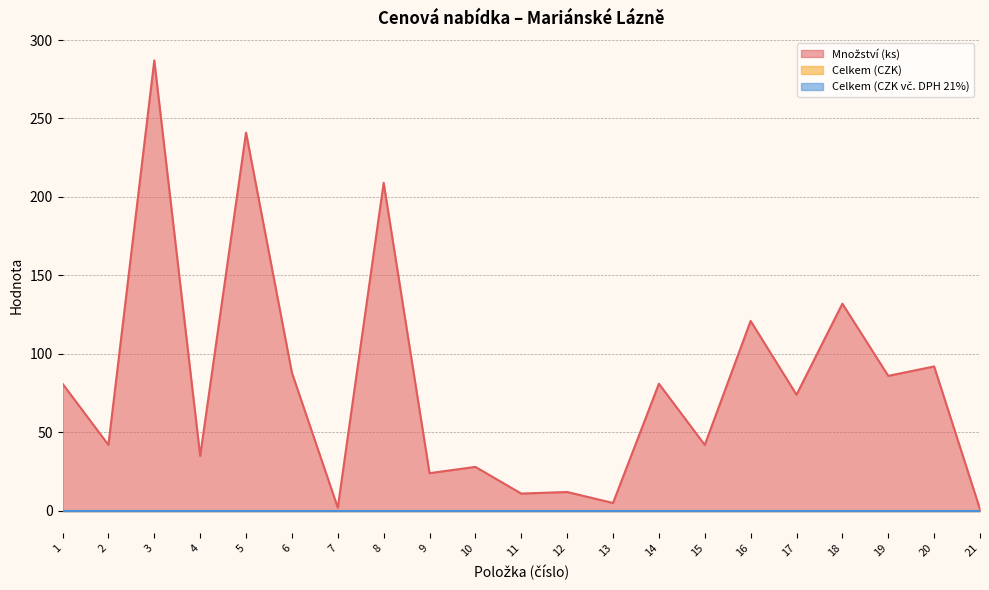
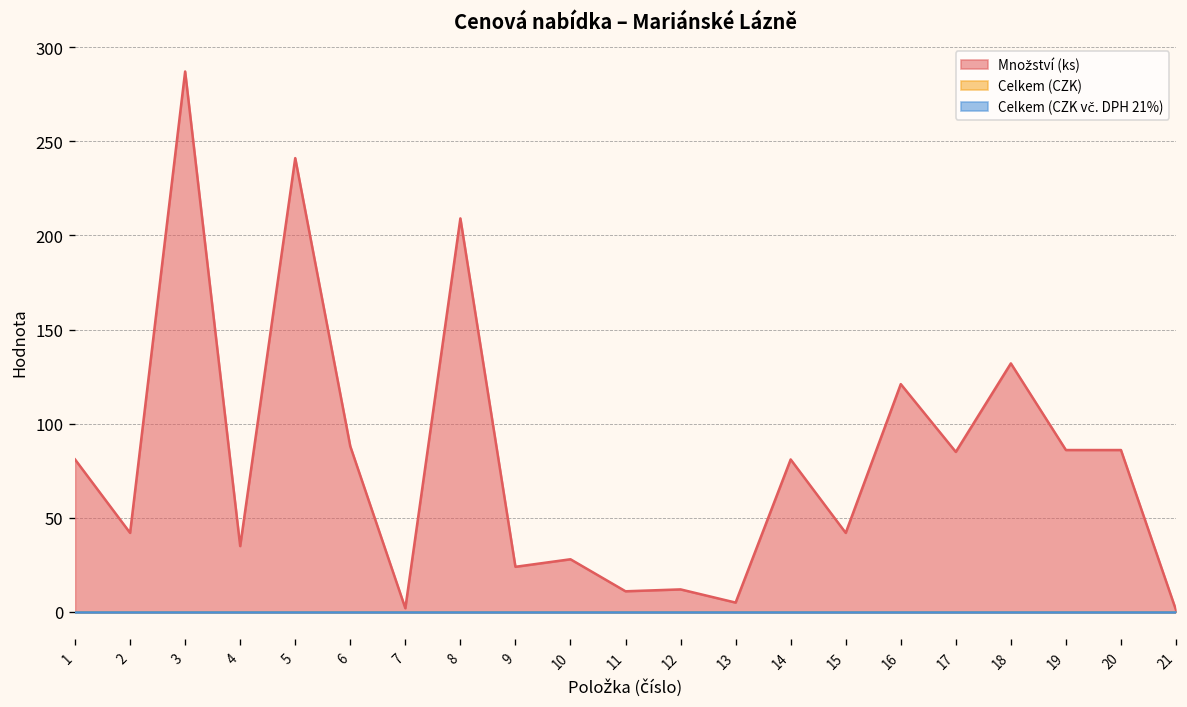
Množství (ks), 17: 74 -> 85
Množství (ks), 20: 92 -> 86
